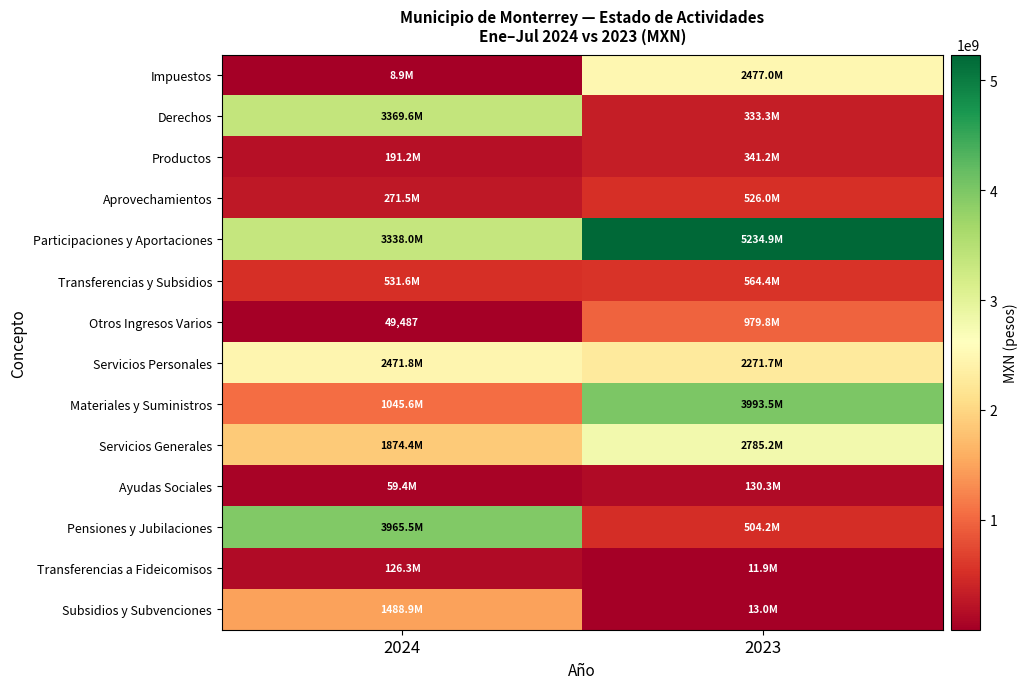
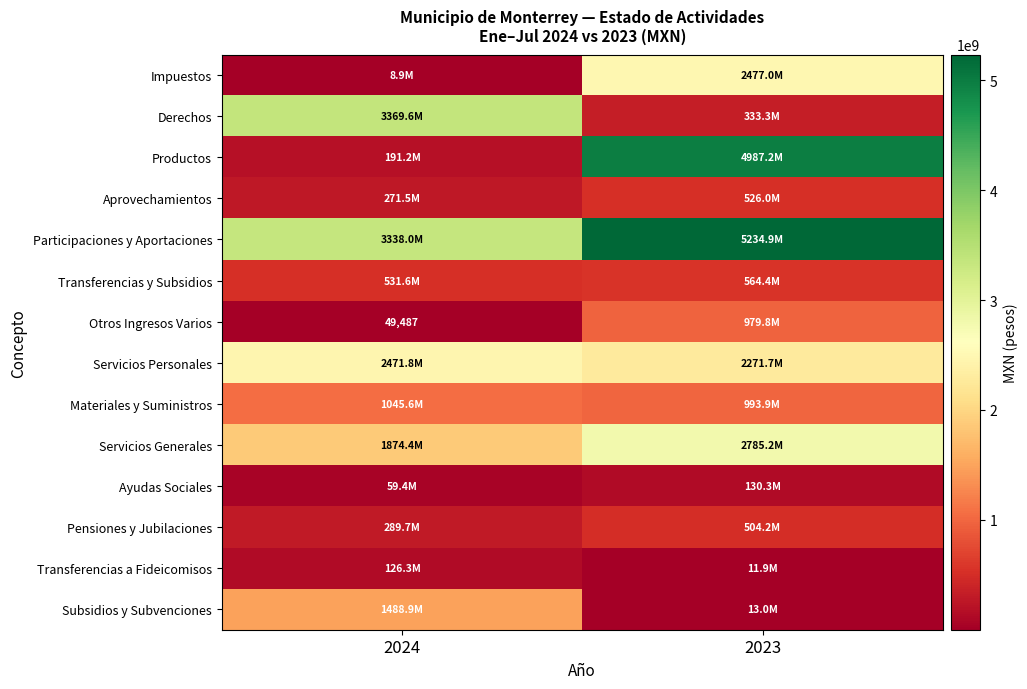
Productos, 2023: 341.2M -> 4987.2M
Materiales y Suministros, 2023: 3993.5M -> 993.9M
Pensiones y Jubilaciones, 2024: 3965.5M -> 289.7M
